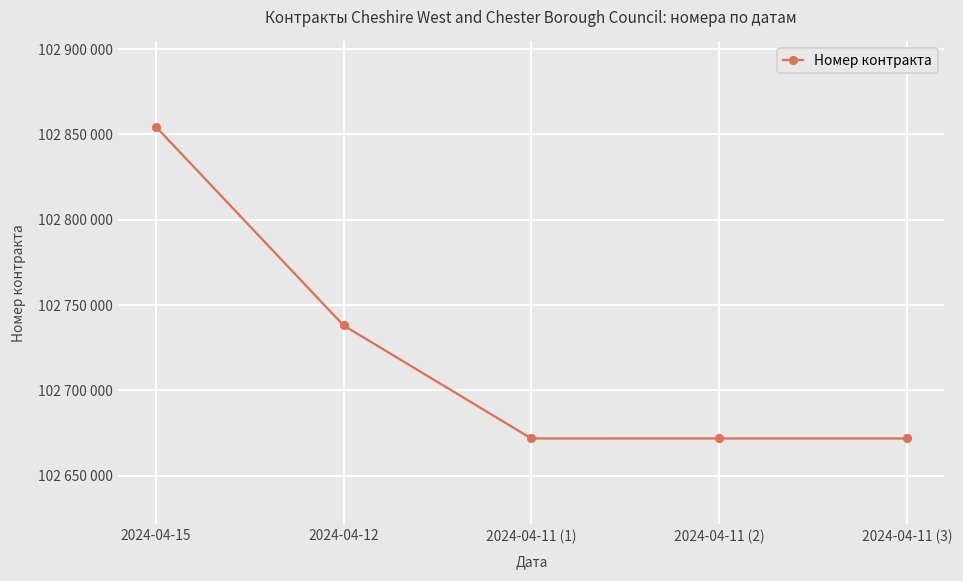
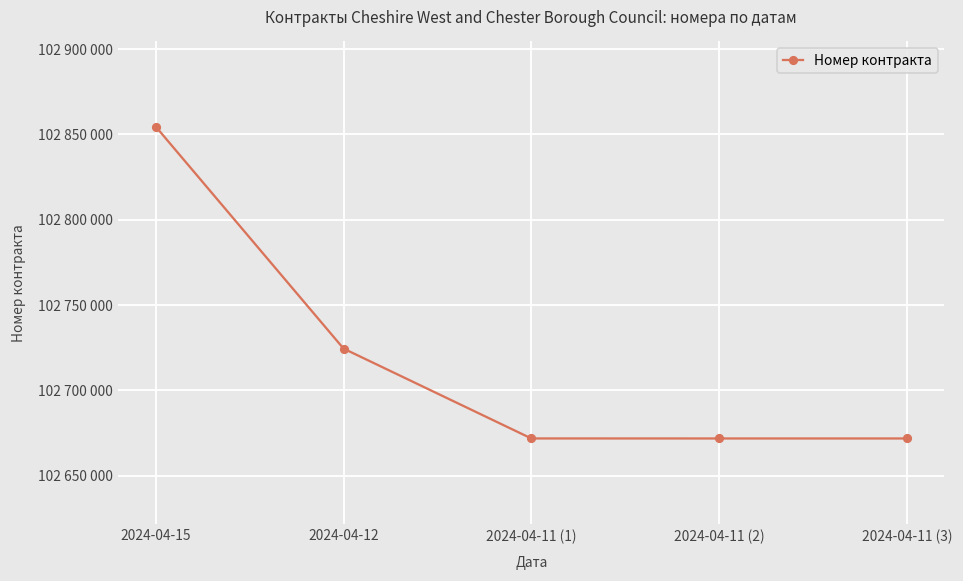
2024-04-12: 102738000 -> 102724000
